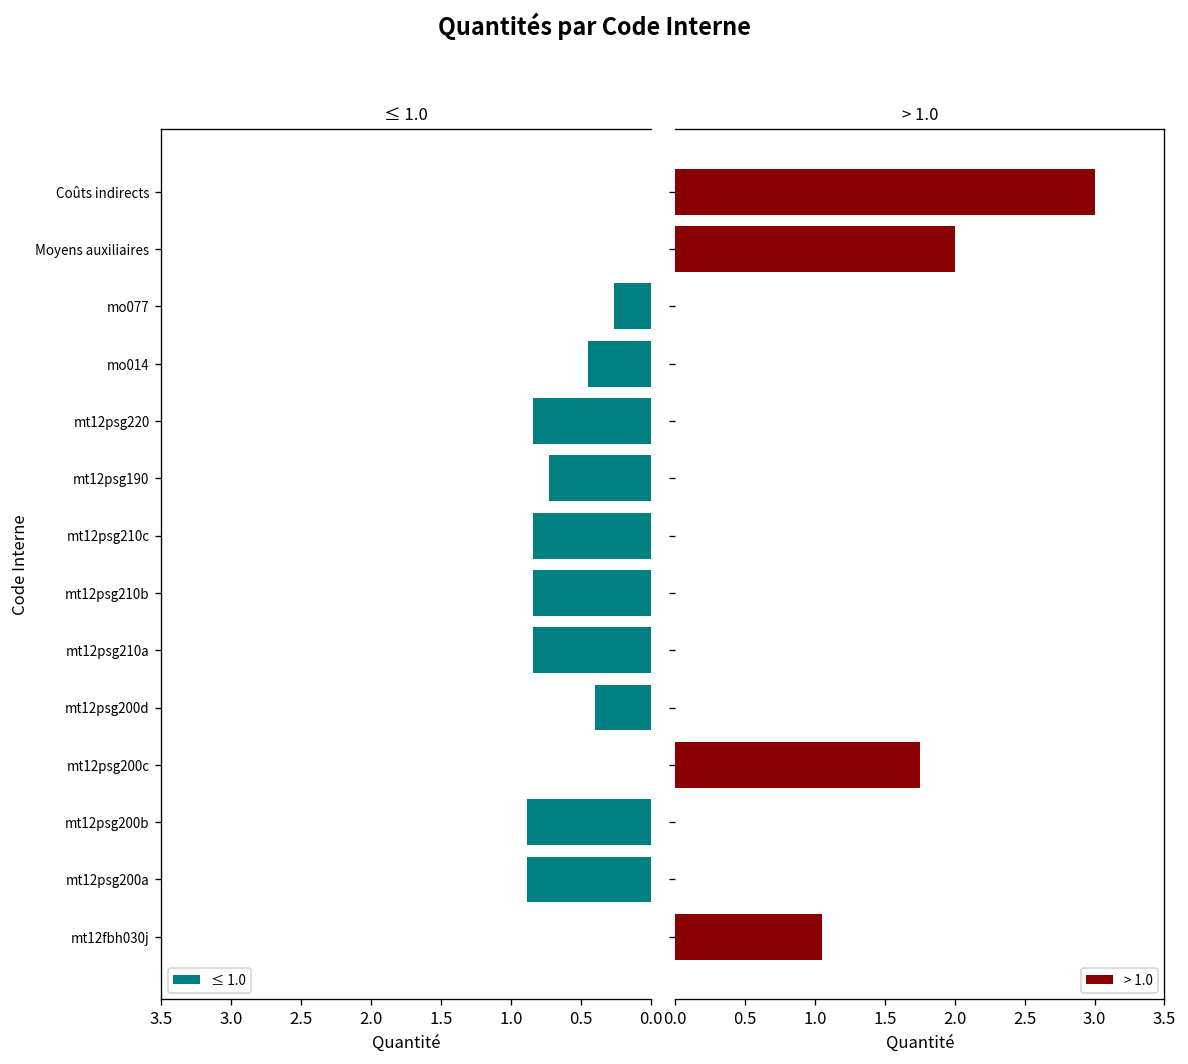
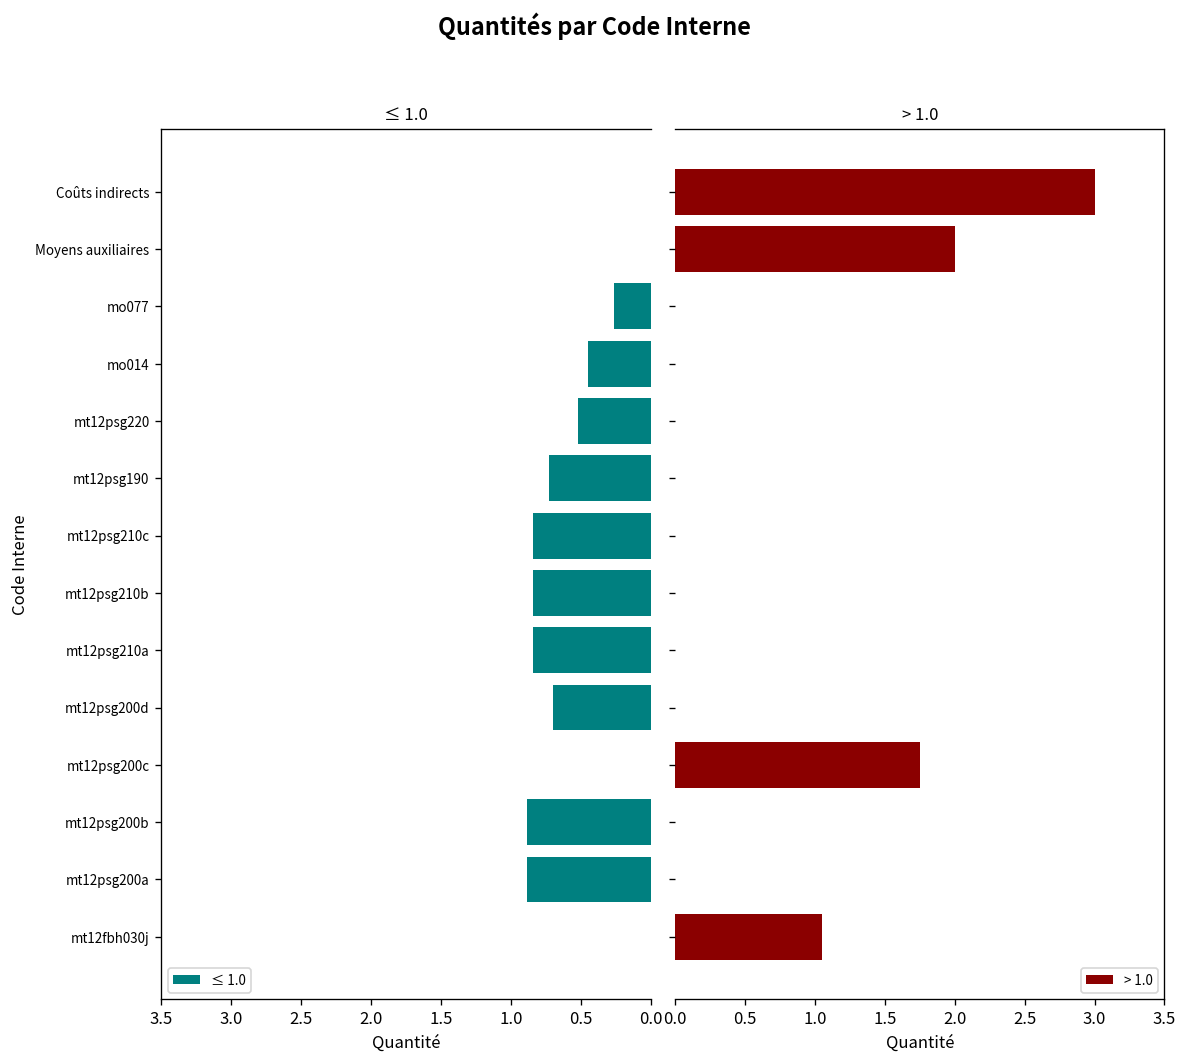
≤ 1.0, mt12psg220: 0.84 -> 0.52
≤ 1.0, mt12psg200d: 0.4 -> 0.7
